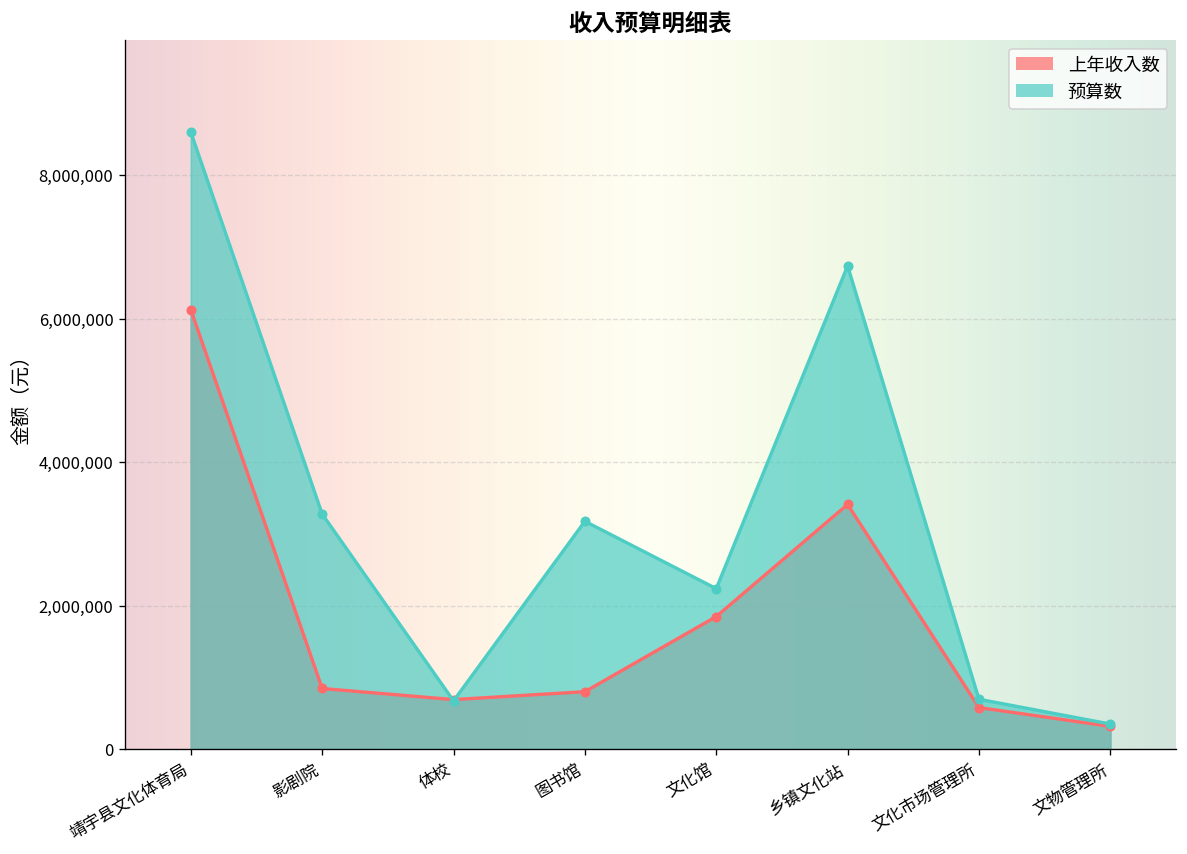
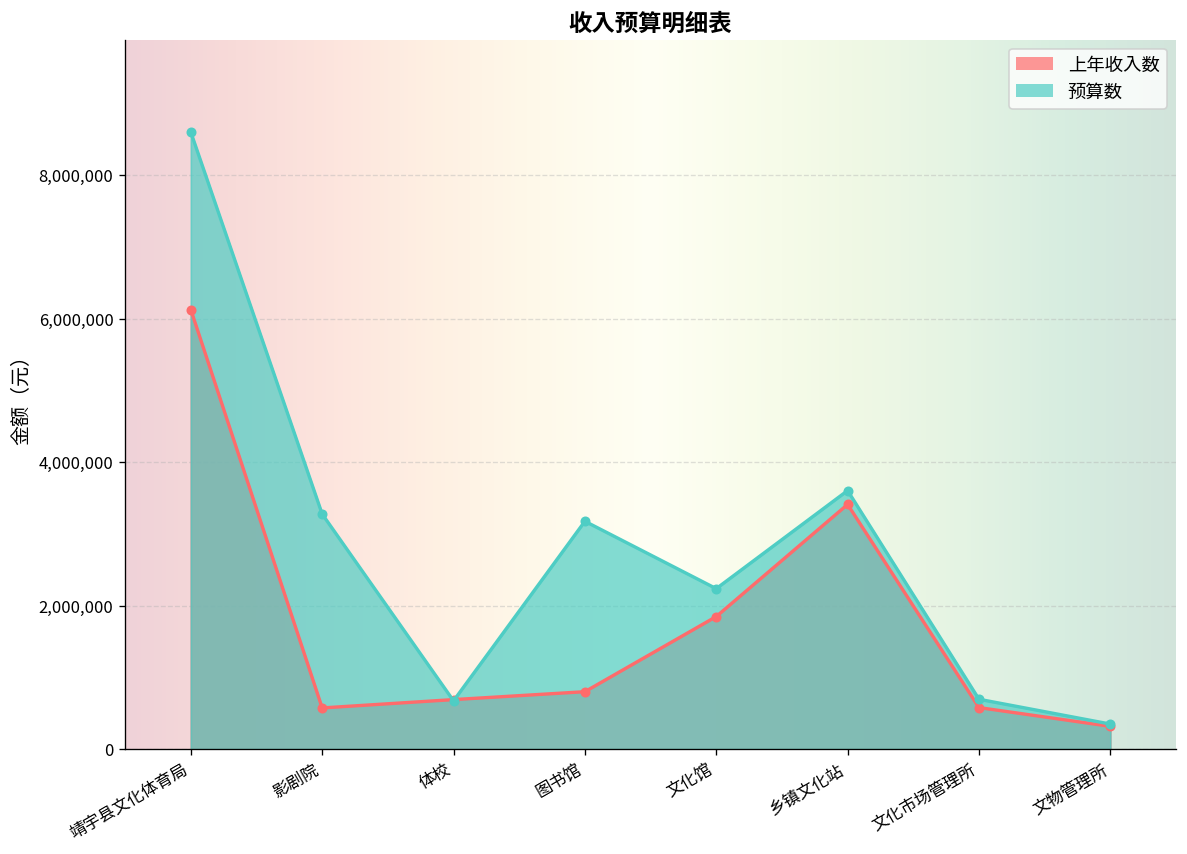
上年收入数, 影剧院: 800,000 -> 600,000
预算数, 乡镇文化站: 6,700,000 -> 3,600,000
